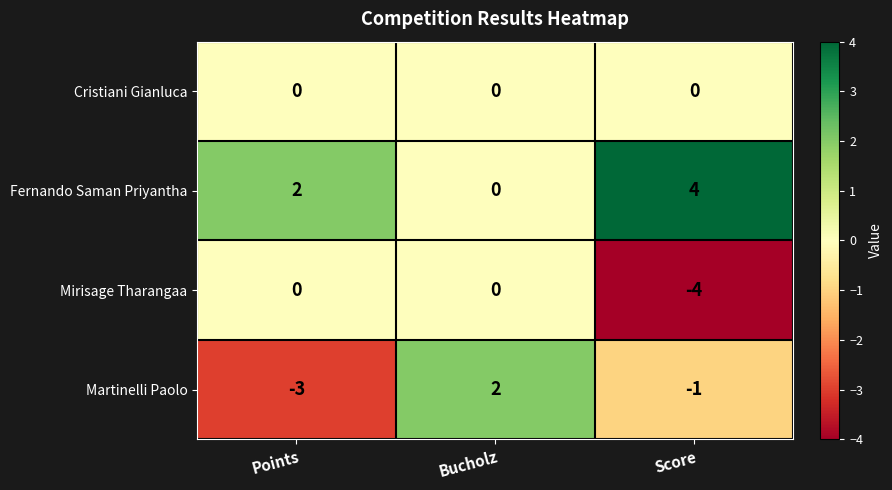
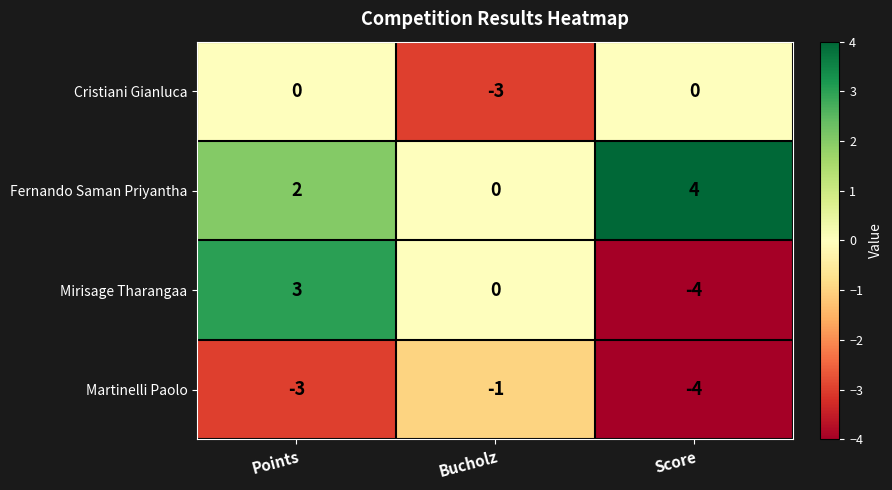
Cristiani Gianluca, Bucholz: 0 -> -3
Mirisage Tharangaa, Points: 0 -> 3
Martinelli Paolo, Bucholz: 2 -> -1
Martinelli Paolo, Score: -1 -> -4
